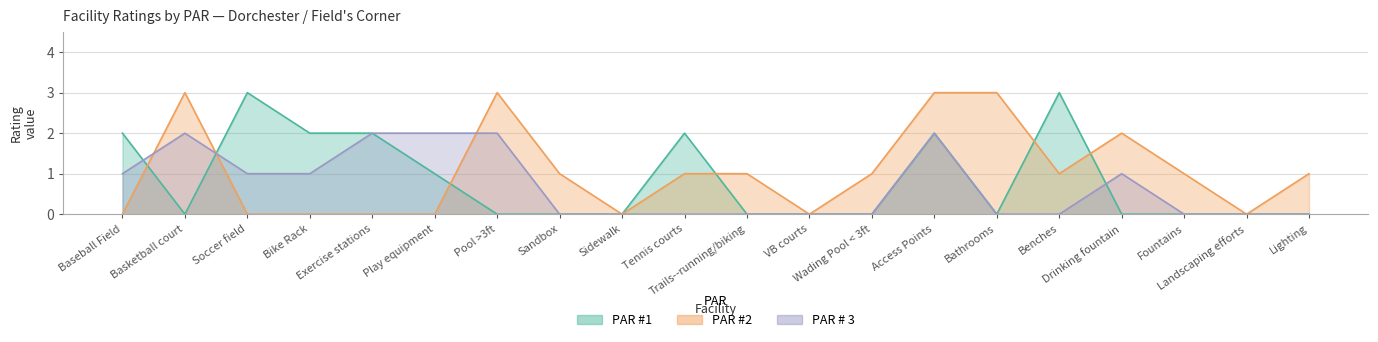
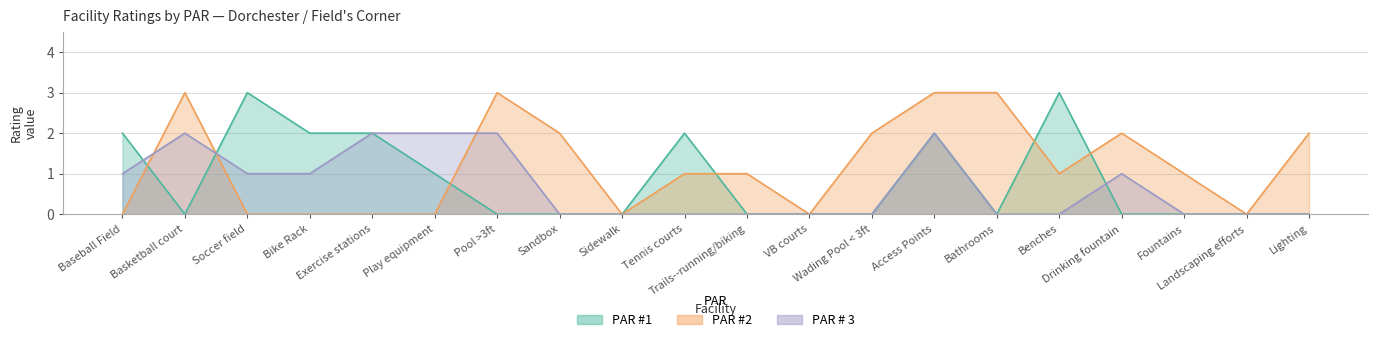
PAR #2, Sandbox: 1 -> 2
PAR #2, Wading Pool < 3ft: 1 -> 2
PAR #2, Lighting: 1 -> 2
